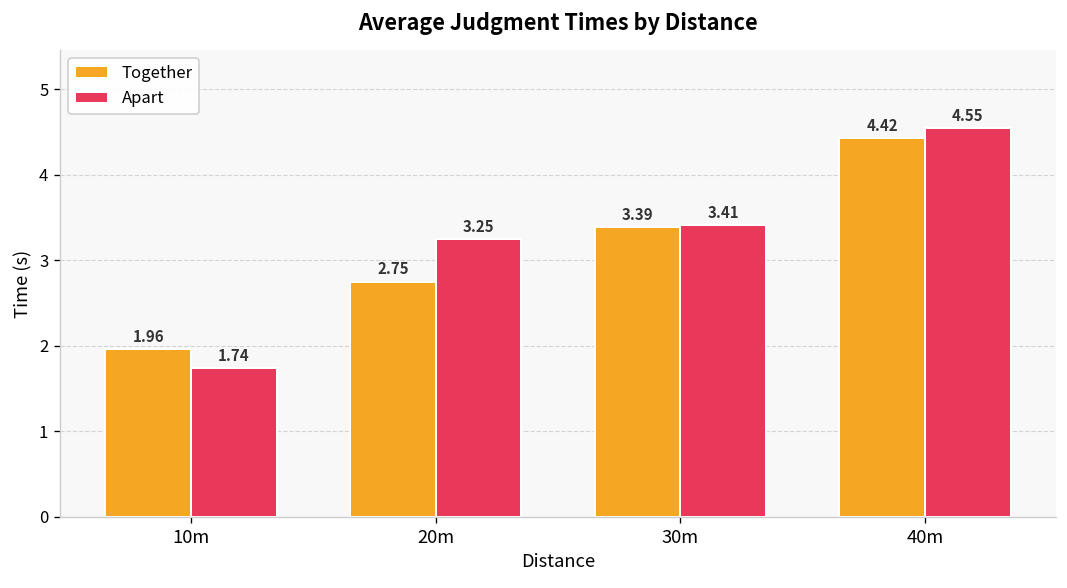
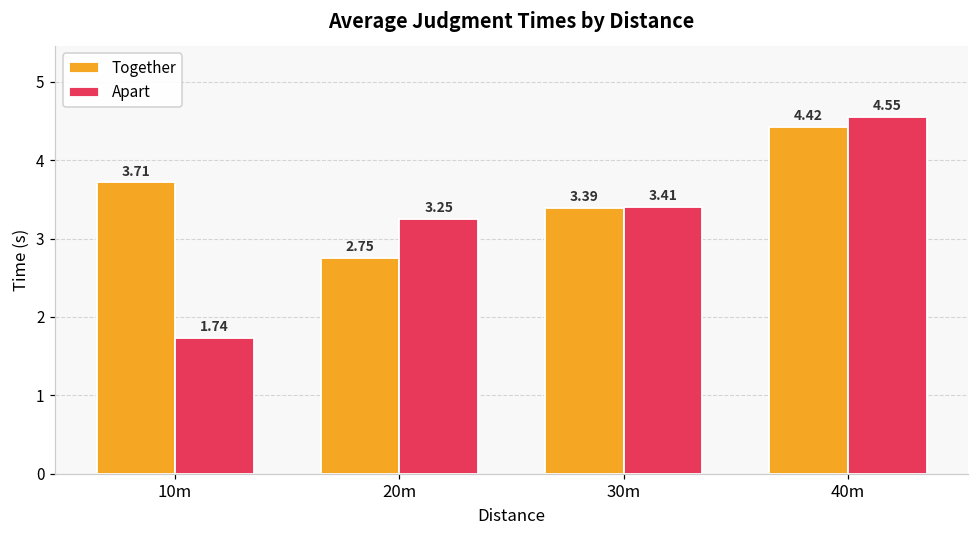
Together, 10m: 1.96 -> 3.71
